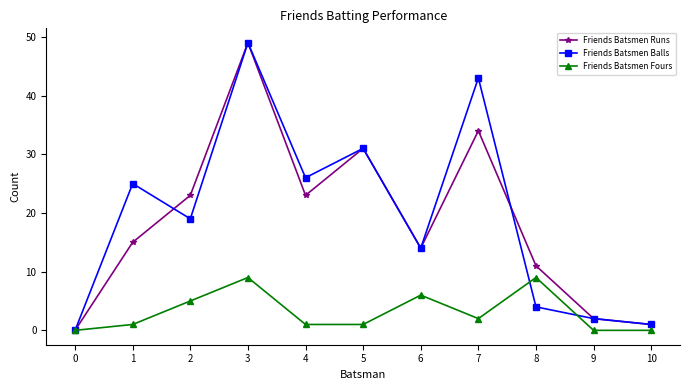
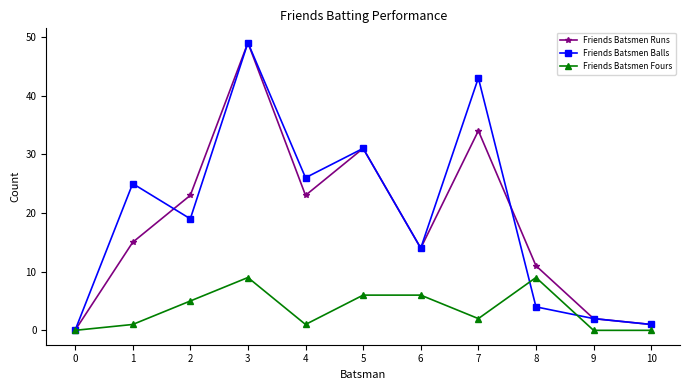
Friends Batsmen Fours, 5: 1 -> 6
